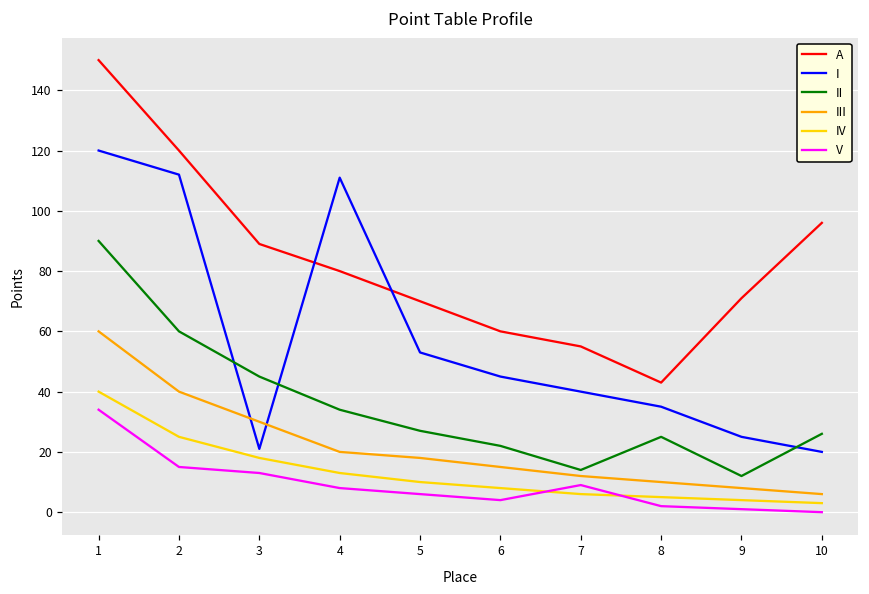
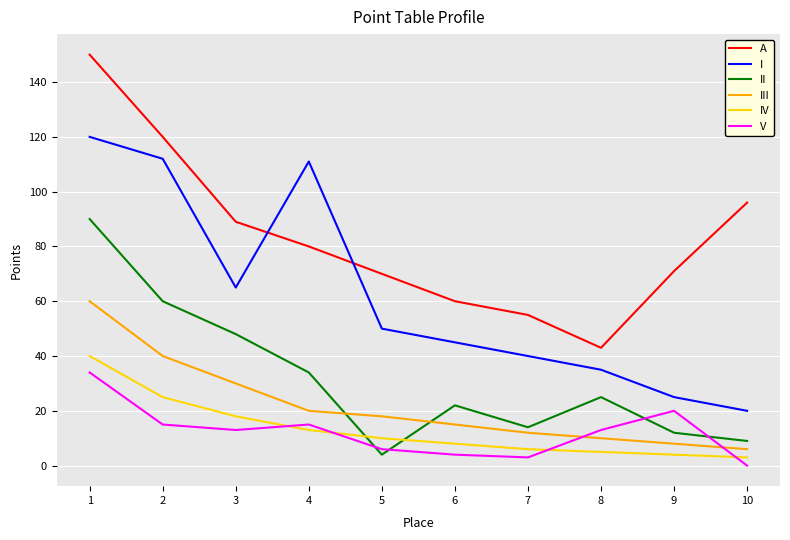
I, 3: 21 -> 65
II, 3: 45 -> 48
V, 4: 8 -> 15
I, 5: 53 -> 50
II, 5: 27 -> 4
V, 7: 9 -> 3
V, 8: 2 -> 13
V, 9: 1 -> 20
II, 10: 26 -> 9
